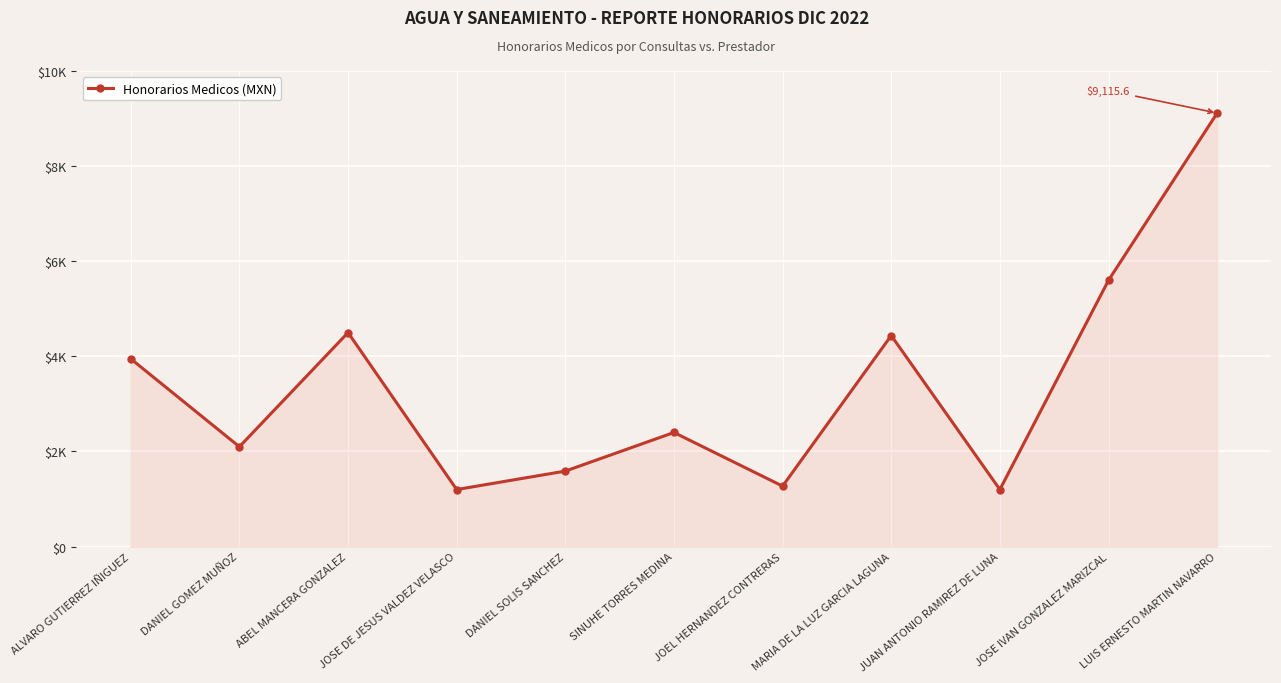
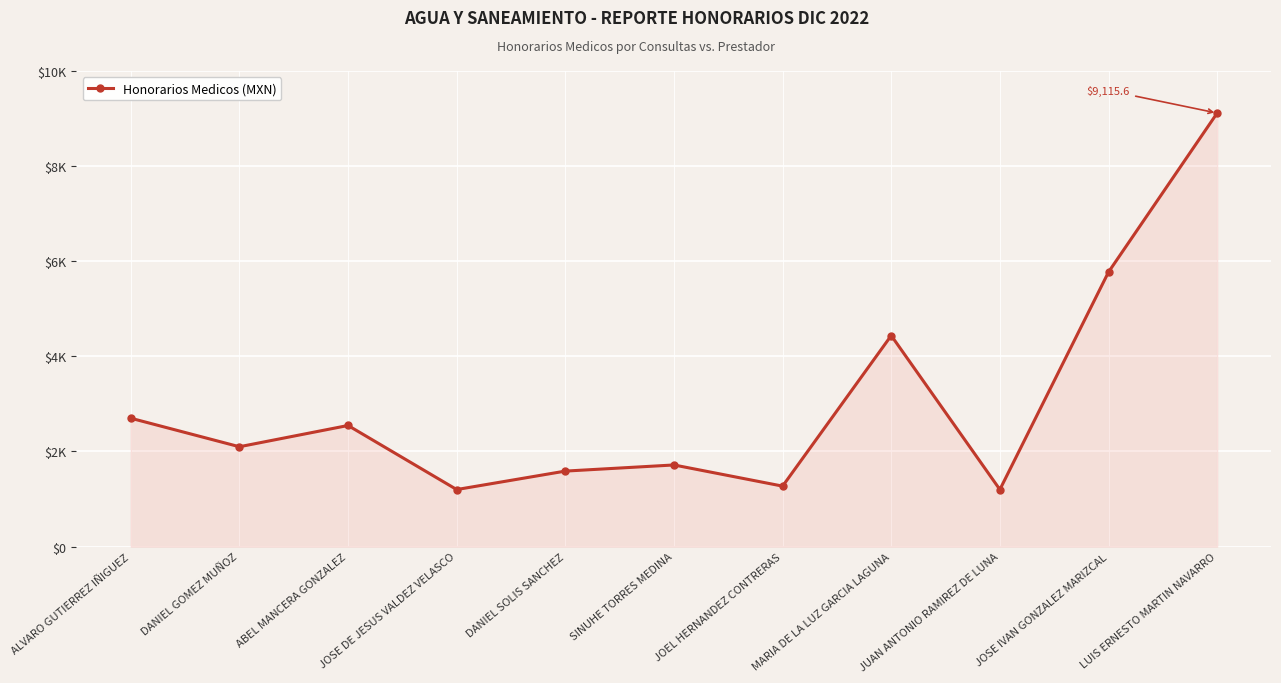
ALVARO GUTIERREZ IÑIGUEZ: $3900 -> $2700
ABEL MANCERA GONZALEZ: $4500 -> $2500
SINUHE TORRES MEDINA: $2400 -> $1700
JOSE IVAN GONZALEZ MARIZCAL: $5600 -> $5800
